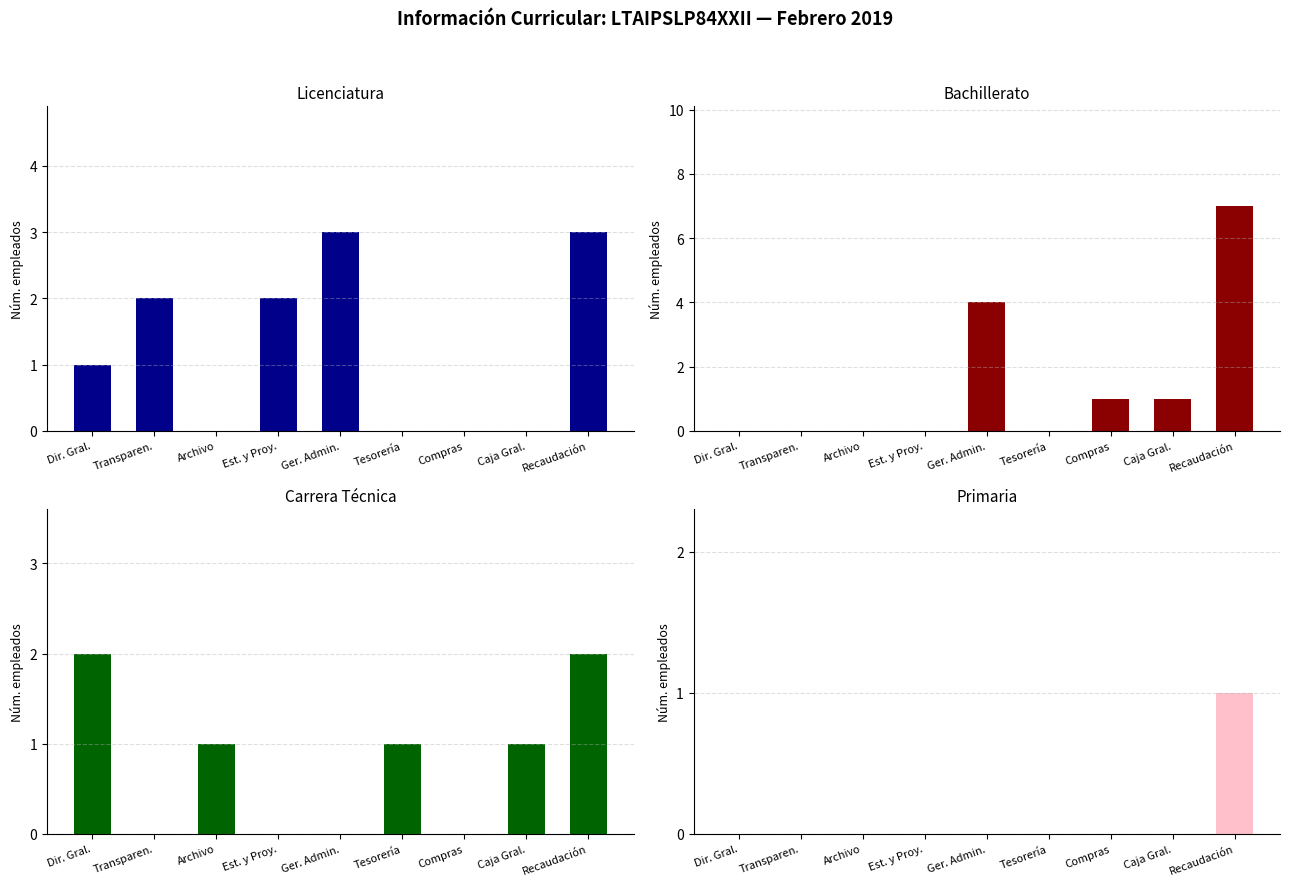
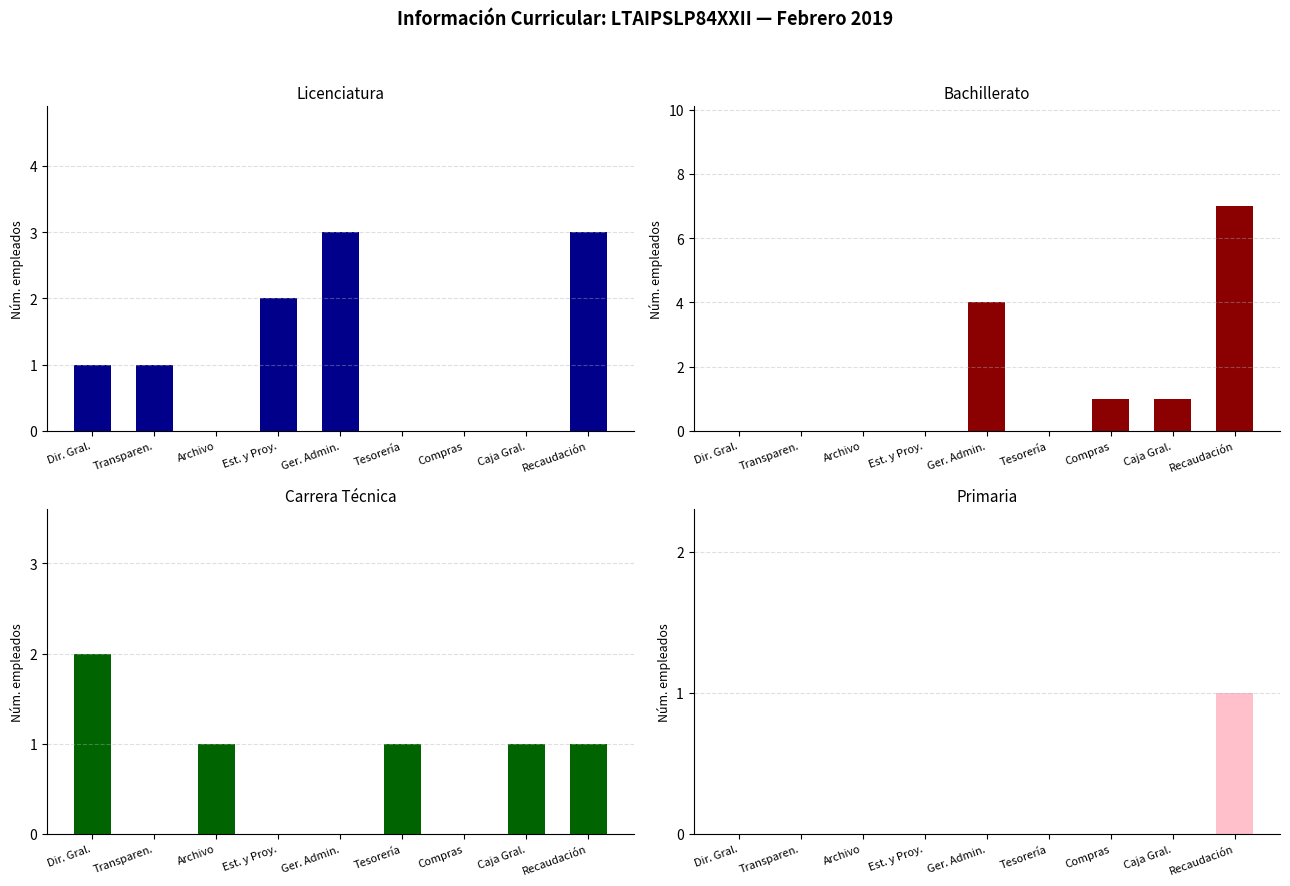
Licenciatura, Transparen.: 2 -> 1
Carrera Técnica, Recaudación: 2 -> 1
